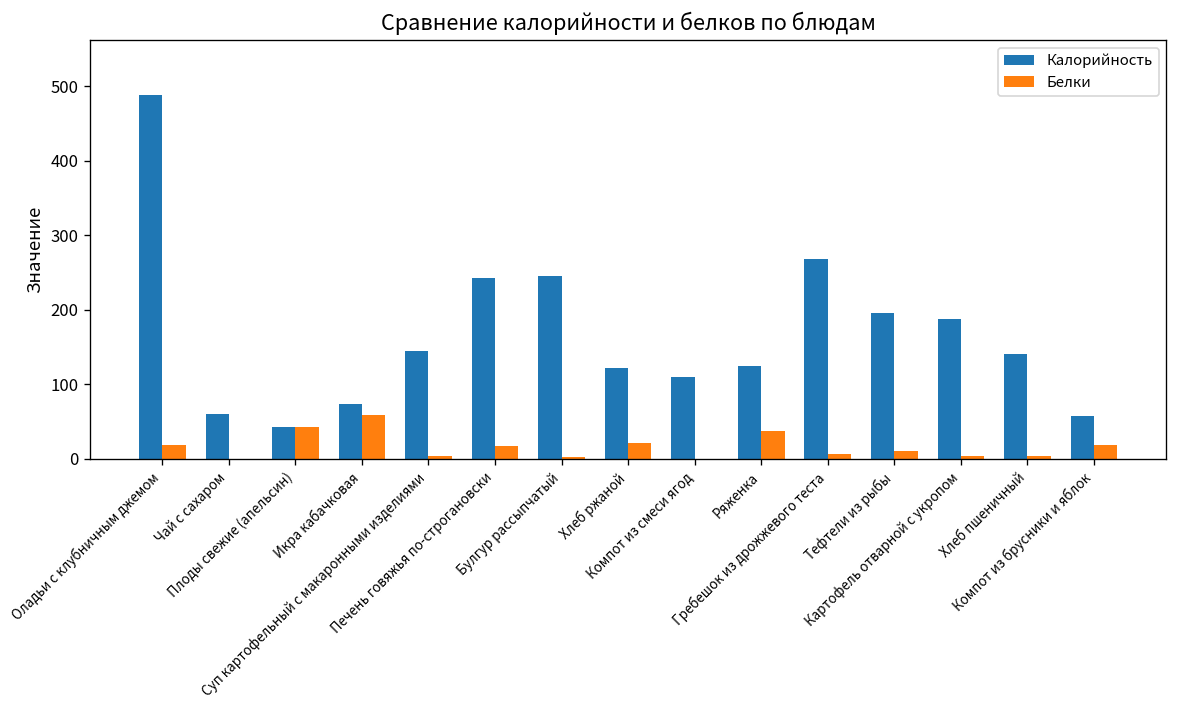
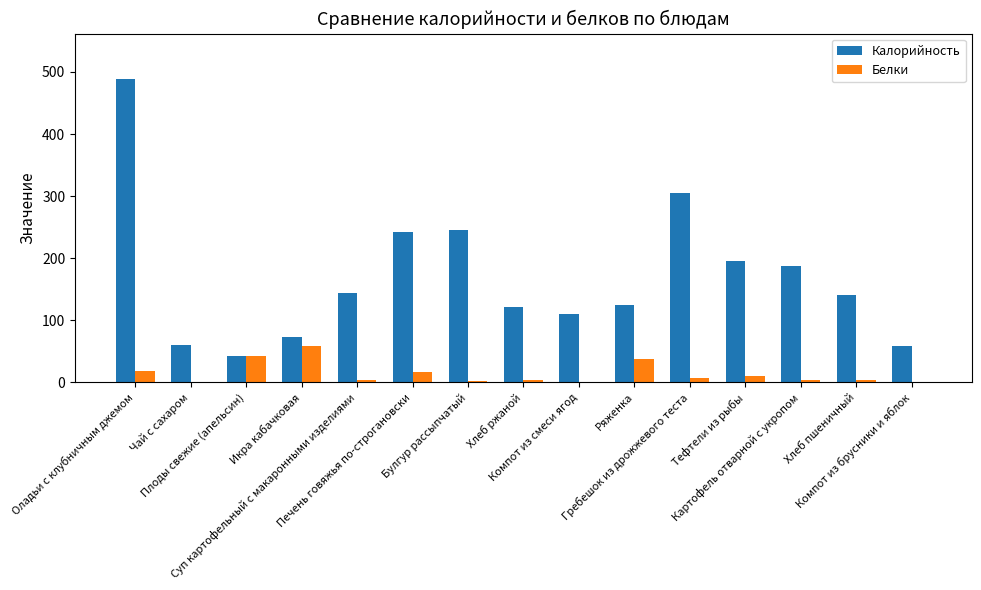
Белки, Хлеб ржаной: 20 -> 0
Калорийность, Гребешок из дрожжевого теста: 270 -> 310
Белки, Компот из брусники и яблок: 20 -> 0
